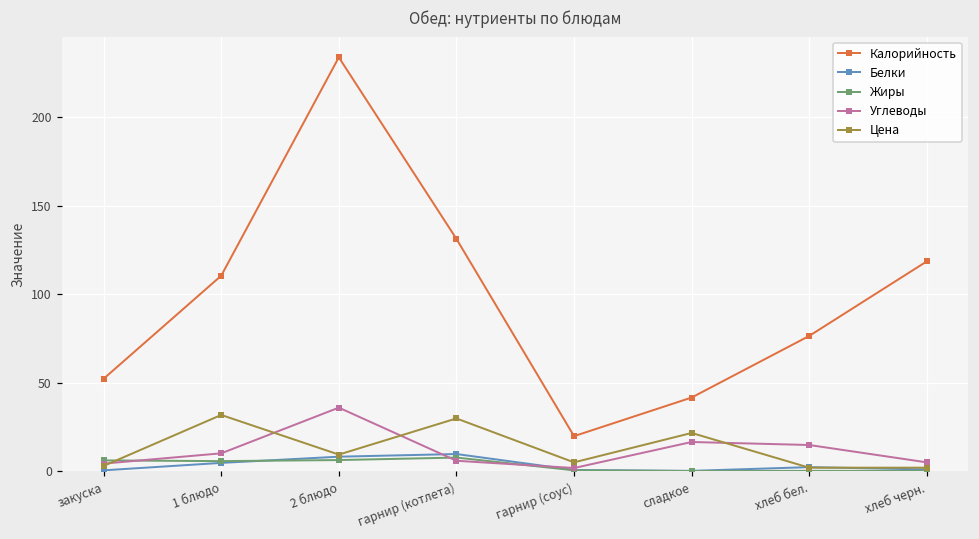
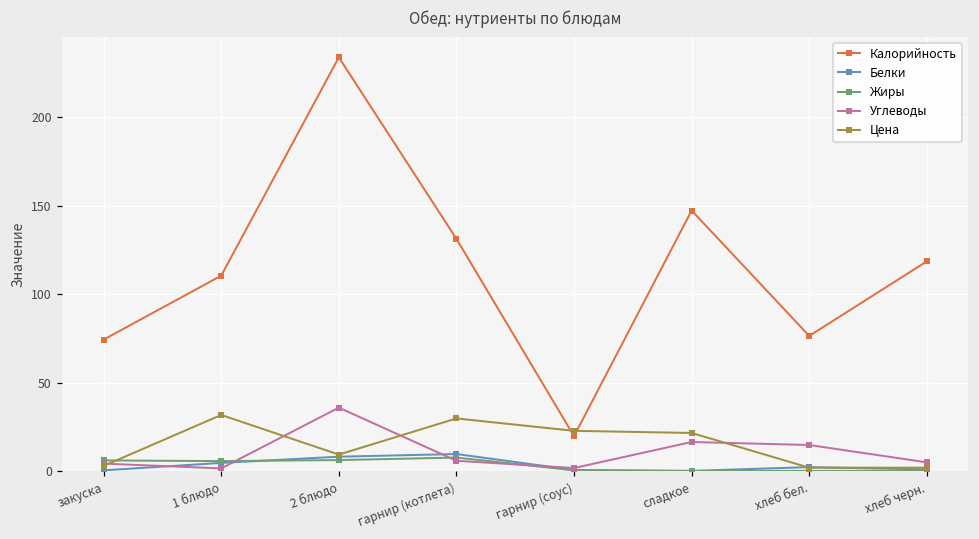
Калорийность, закуска: 52 -> 74
Углеводы, 1 блюдо: 10 -> 2
Цена, гарнир (соус): 5 -> 23
Калорийность, сладкое: 42 -> 147
